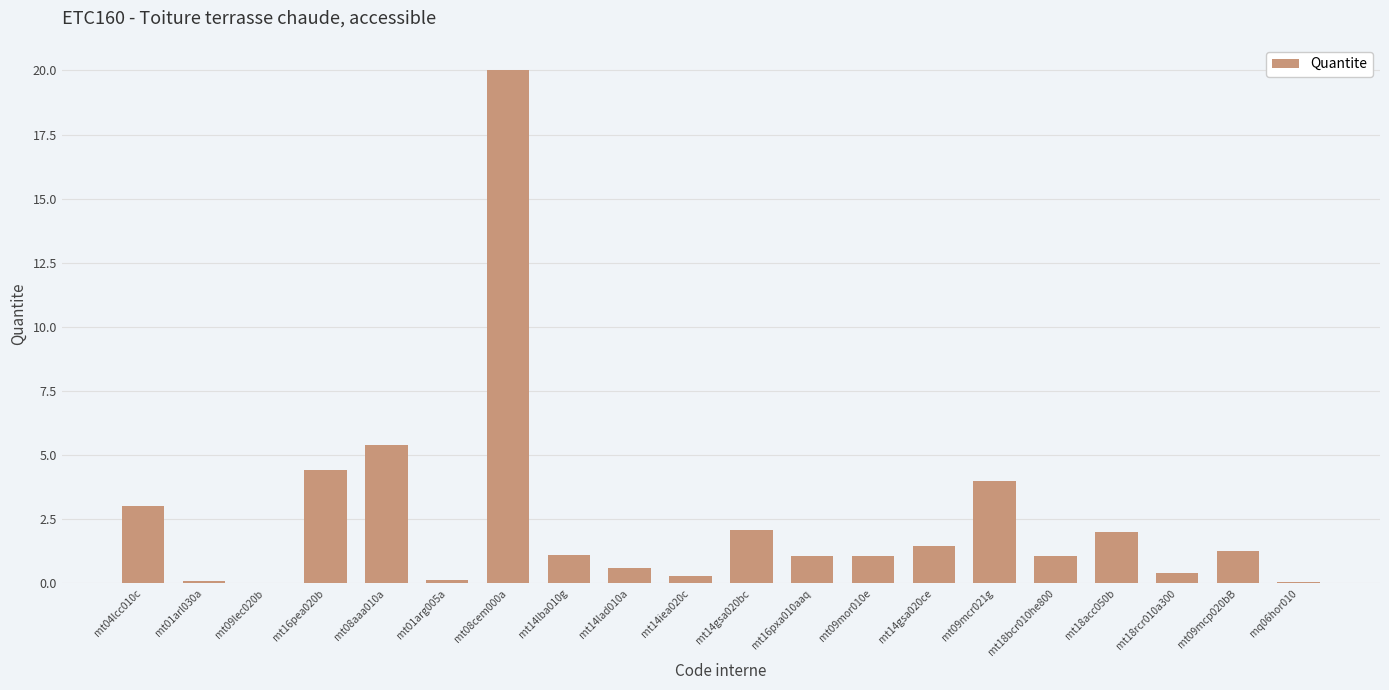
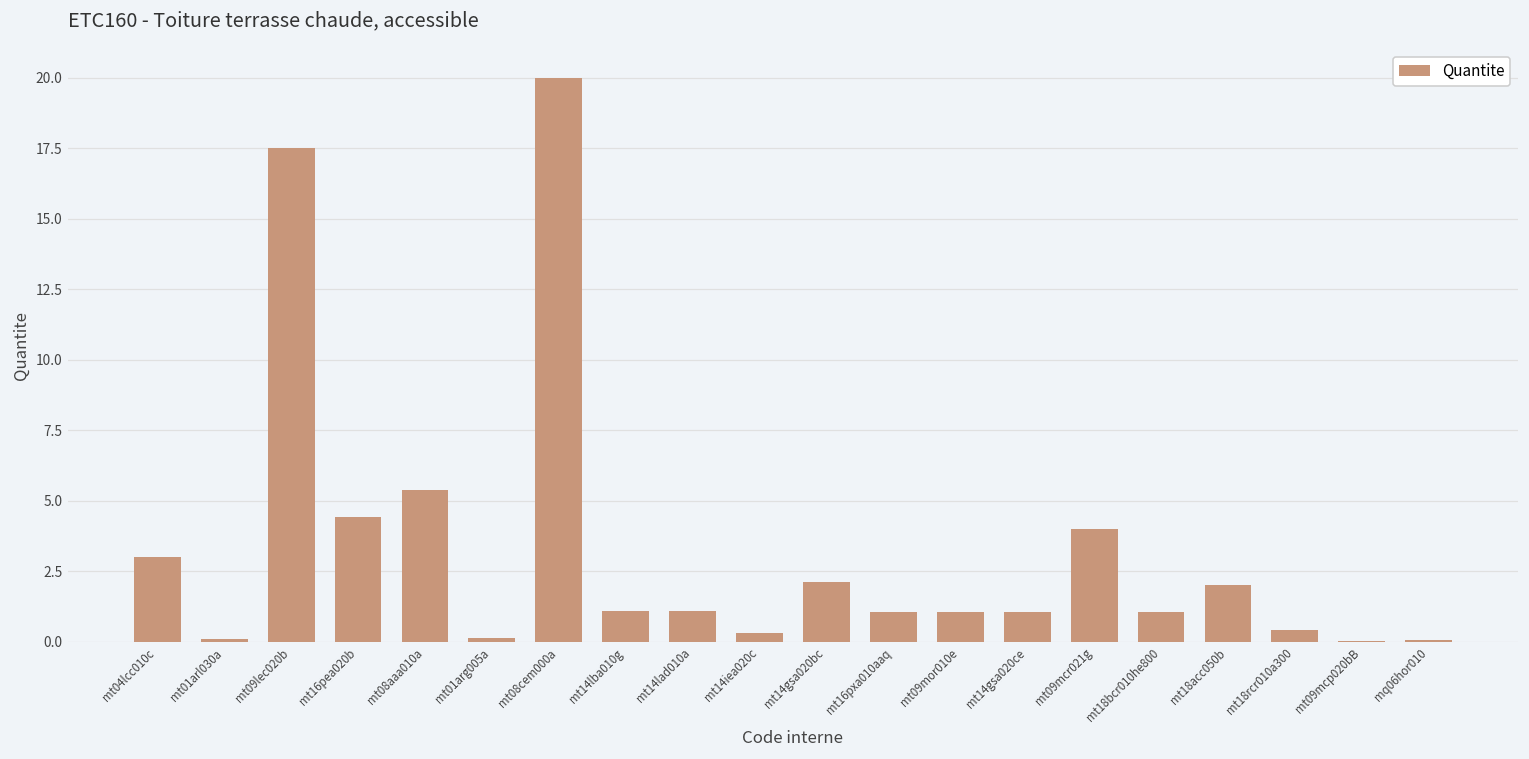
mt09lec020b: 0.0 -> 17.5
mt14lad010a: 0.6 -> 1.1
mt14gsa020ce: 1.5 -> 1.1
mt09mcp020bB: 1.3 -> 0.0
